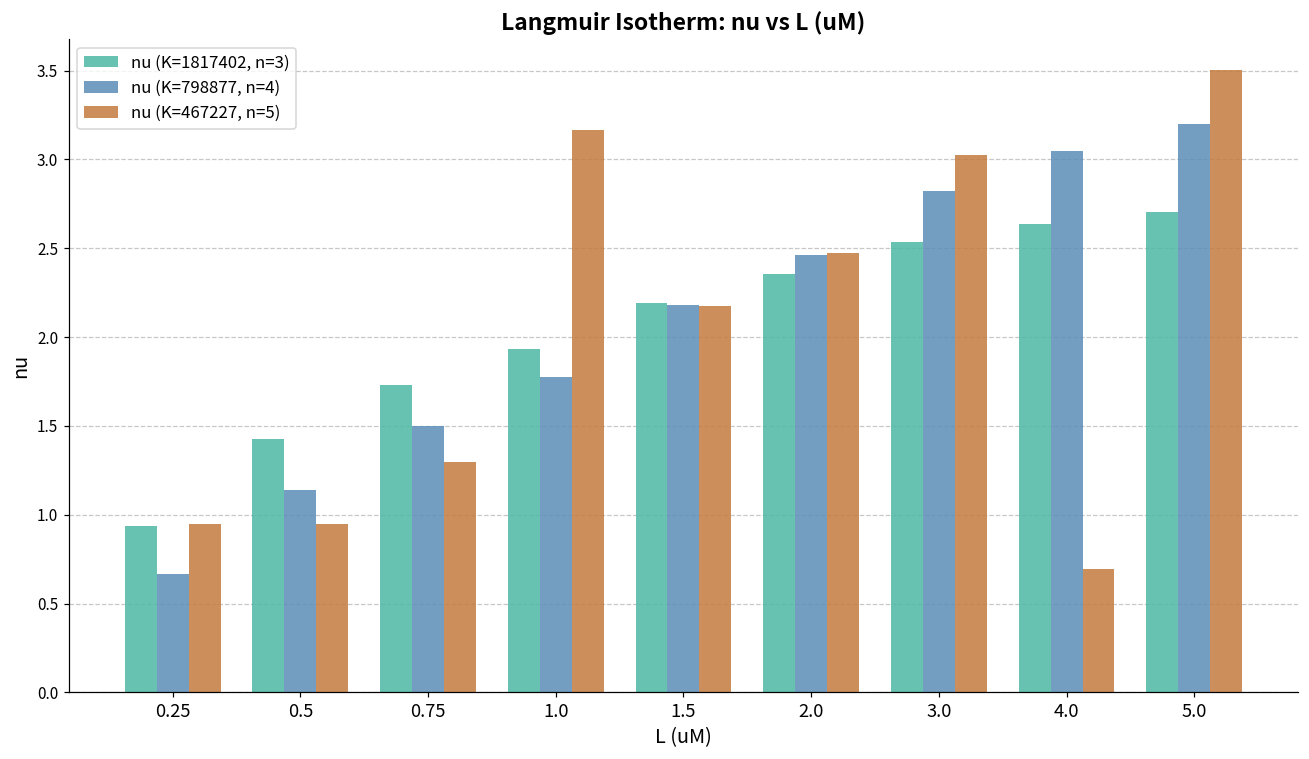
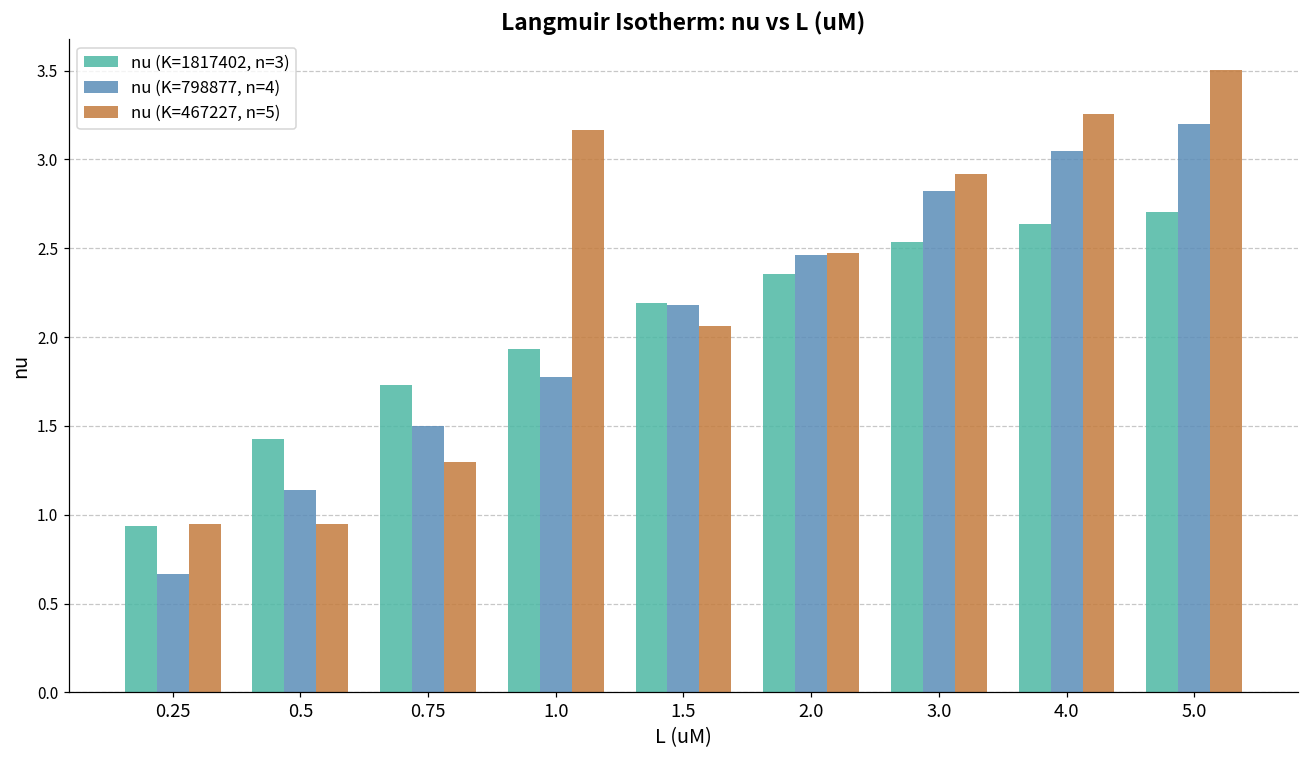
nu (K=467227, n=5), 1.5: 2.18 -> 2.06
nu (K=467227, n=5), 3.0: 3.03 -> 2.92
nu (K=467227, n=5), 4.0: 0.69 -> 3.26
